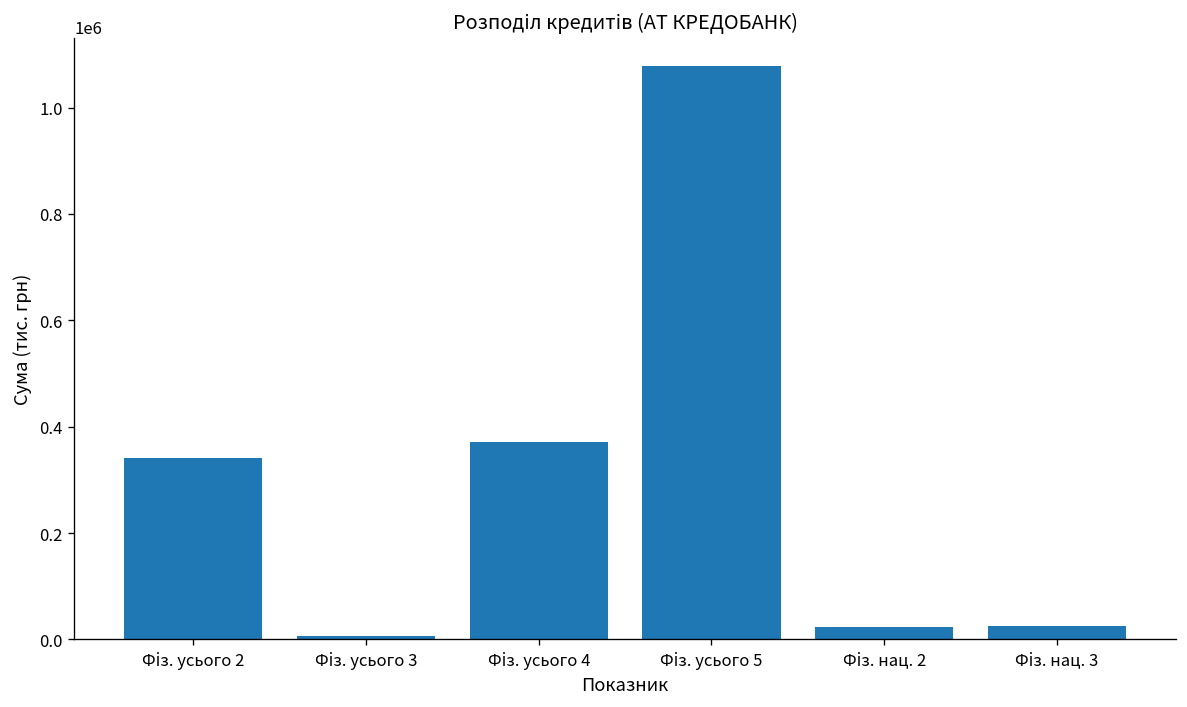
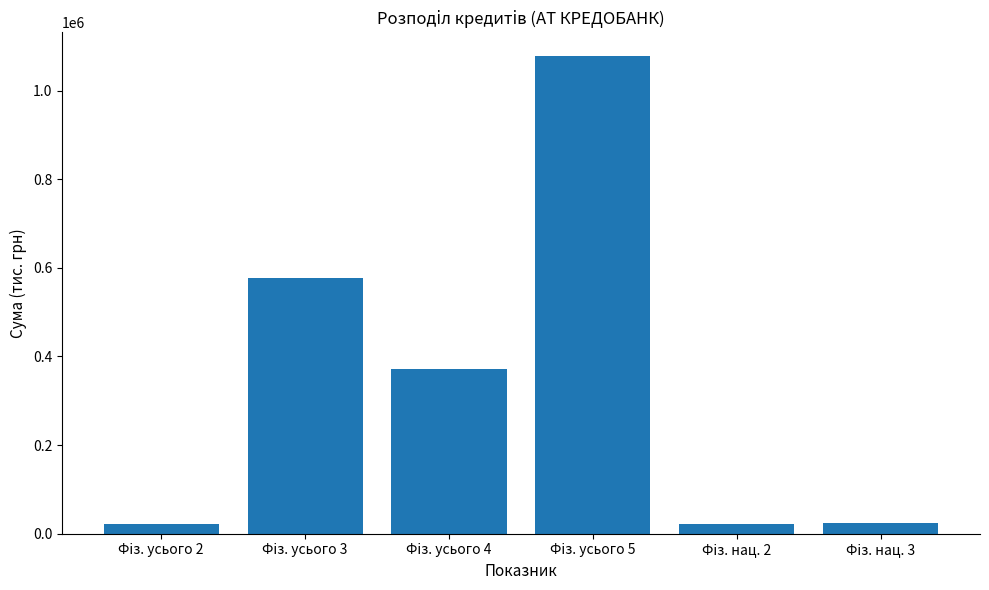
Фіз. усього 2: 340000 -> 20000
Фіз. усього 3: 10000 -> 580000
